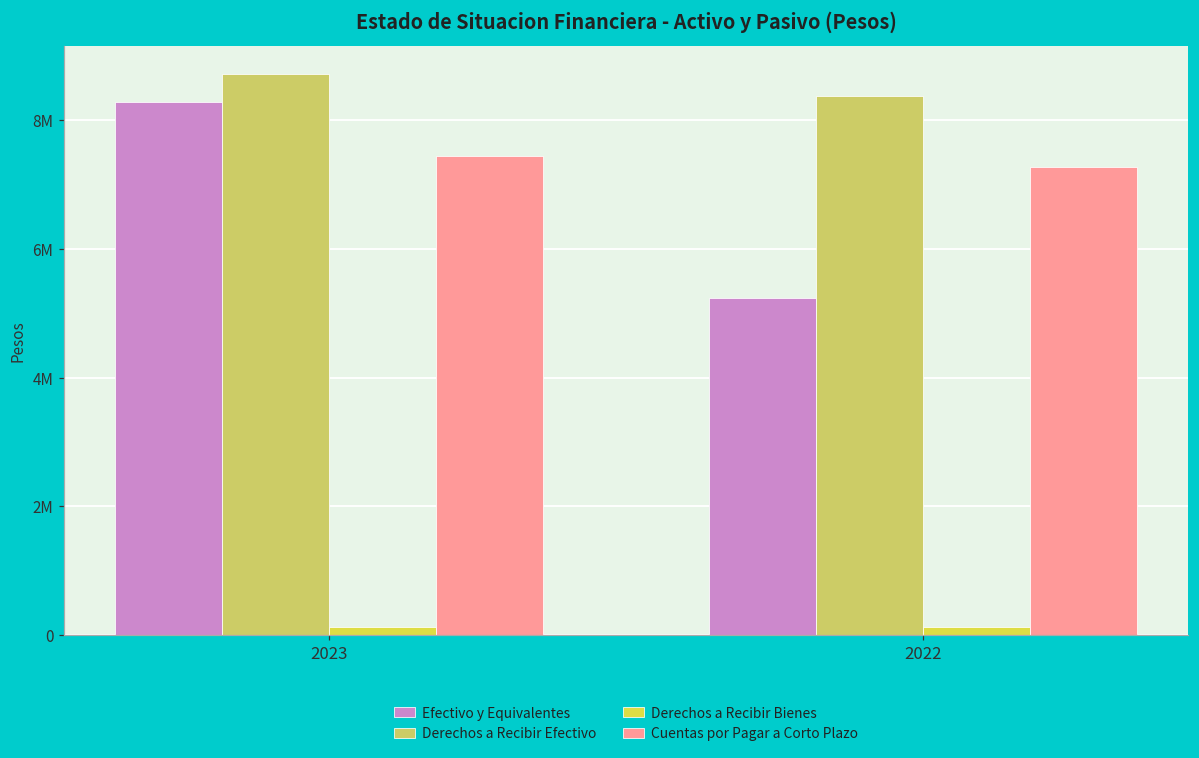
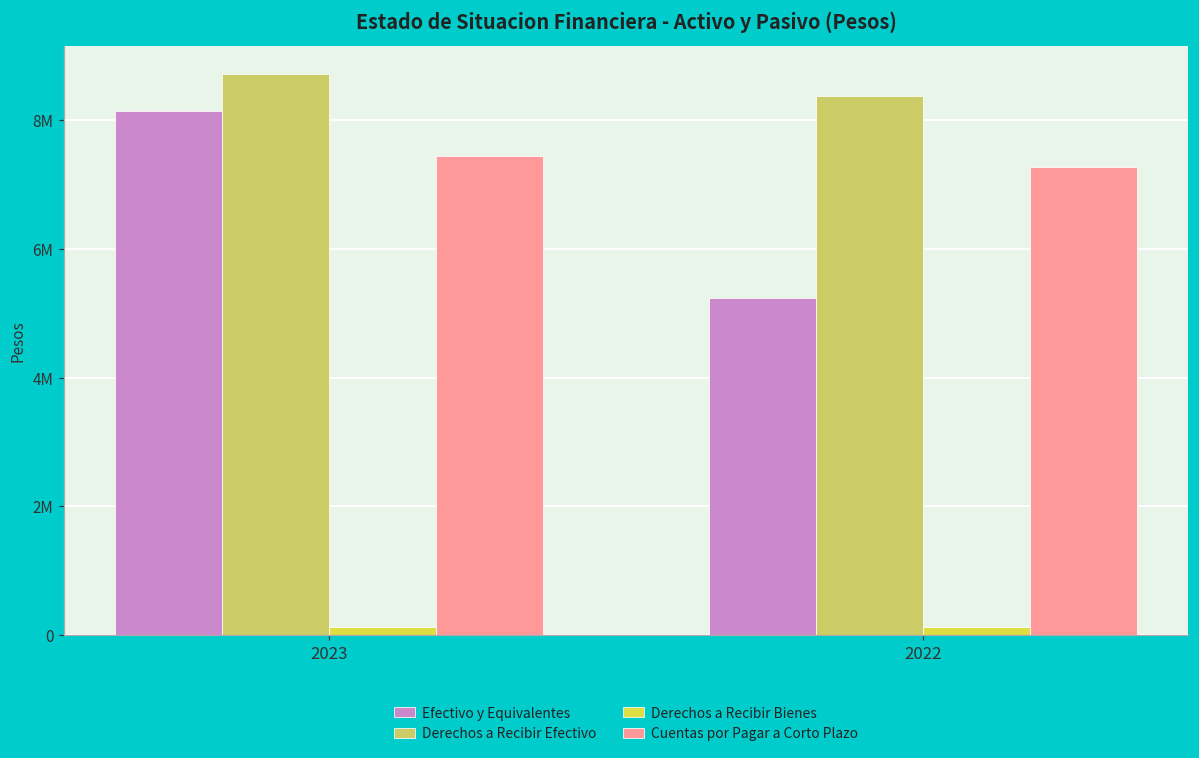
Efectivo y Equivalentes, 2023: 8300000 -> 8100000
